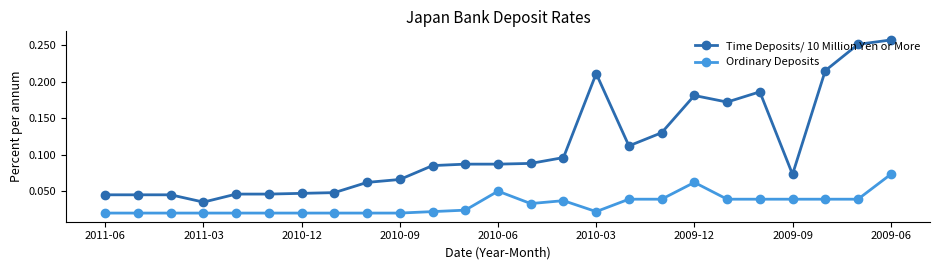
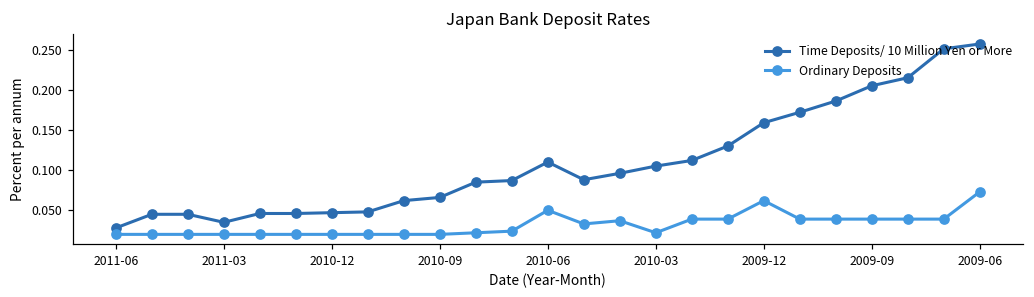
Time Deposits/ 10 Million Yen or More, 2011-06: 0.05 -> 0.03
Time Deposits/ 10 Million Yen or More, 2010-06: 0.09 -> 0.11
Time Deposits/ 10 Million Yen or More, 2010-03: 0.21 -> 0.11
Time Deposits/ 10 Million Yen or More, 2009-12: 0.18 -> 0.16
Time Deposits/ 10 Million Yen or More, 2009-09: 0.07 -> 0.21
